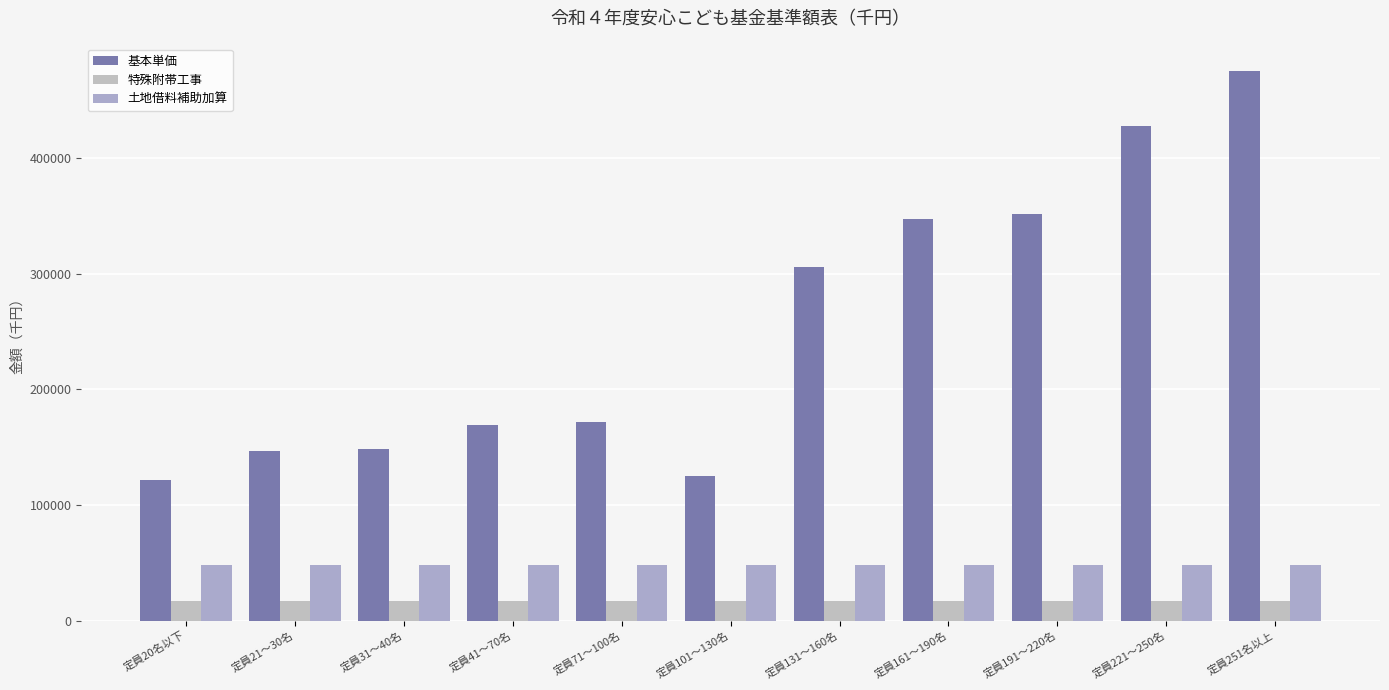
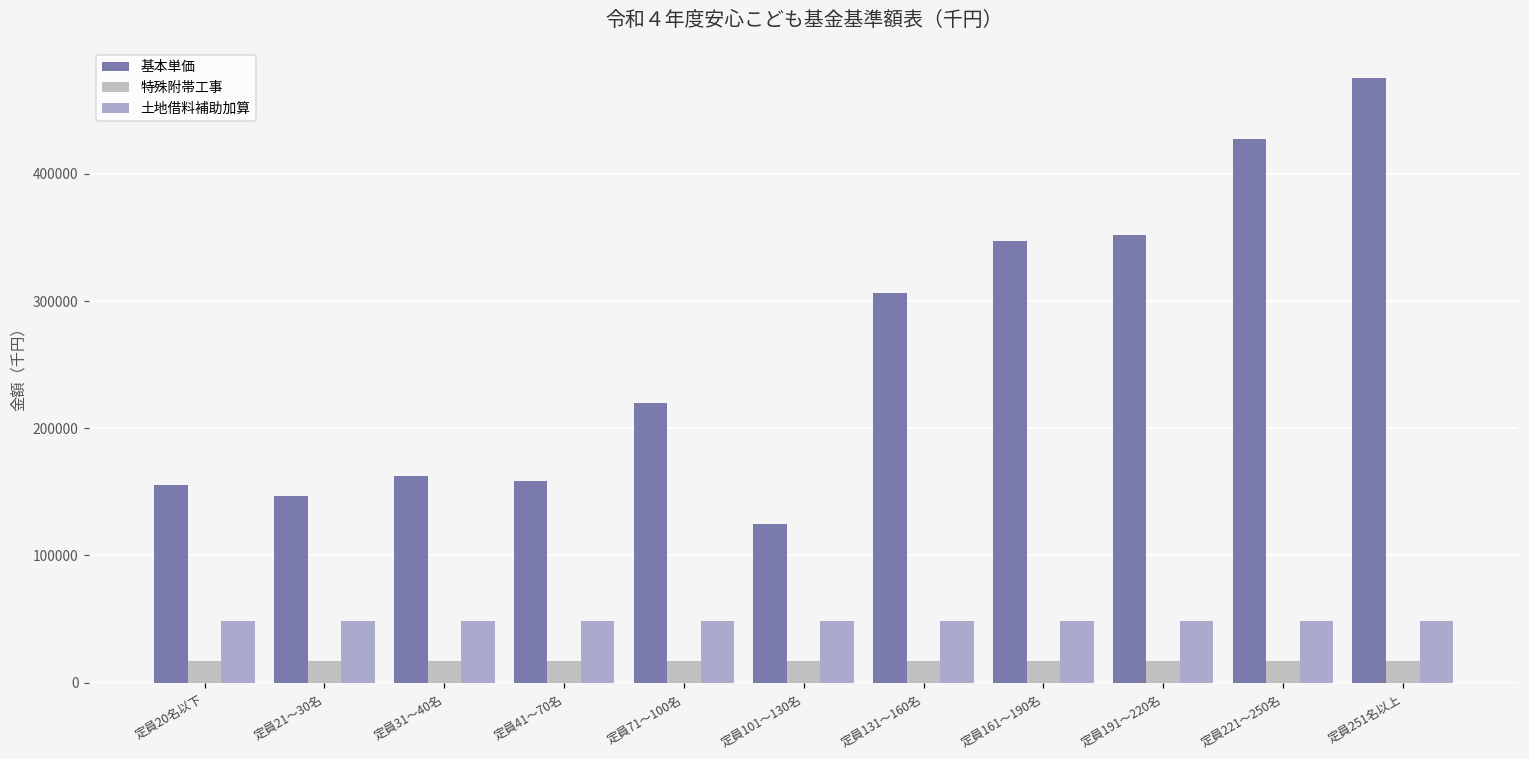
基本単価, 定員20名以下: 122000 -> 155000
基本単価, 定員31～40名: 148000 -> 162000
基本単価, 定員41～70名: 169000 -> 159000
基本単価, 定員71～100名: 172000 -> 220000
